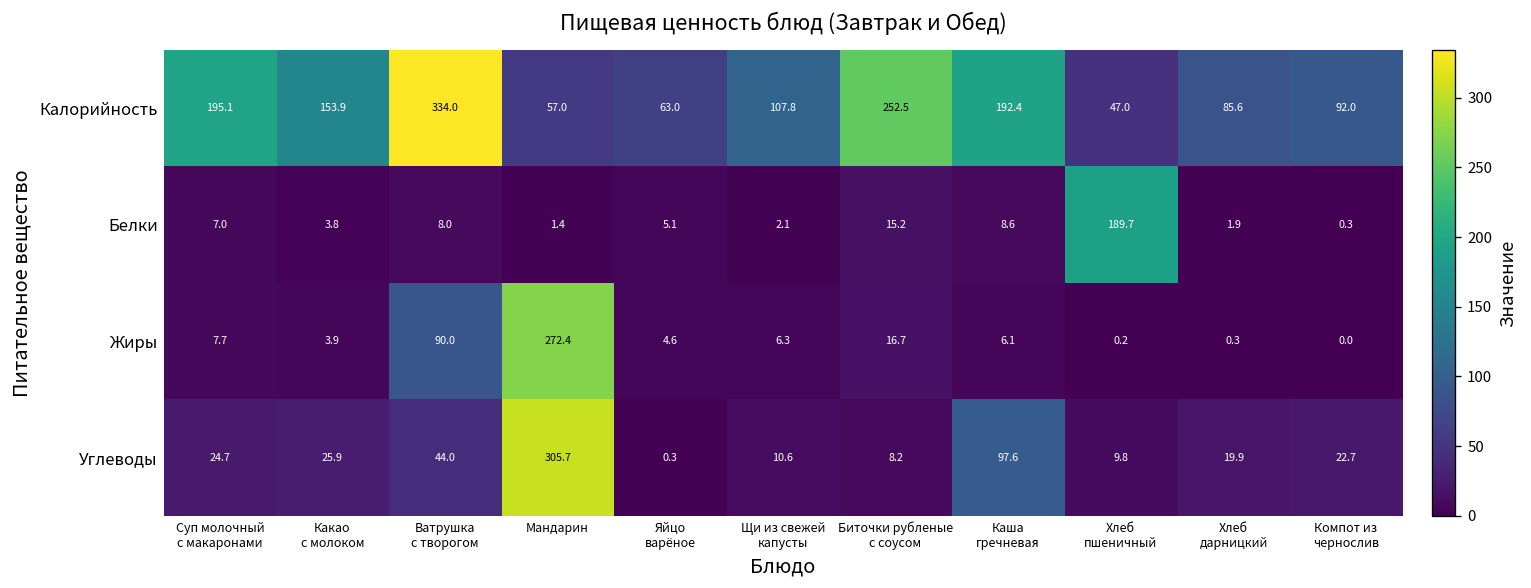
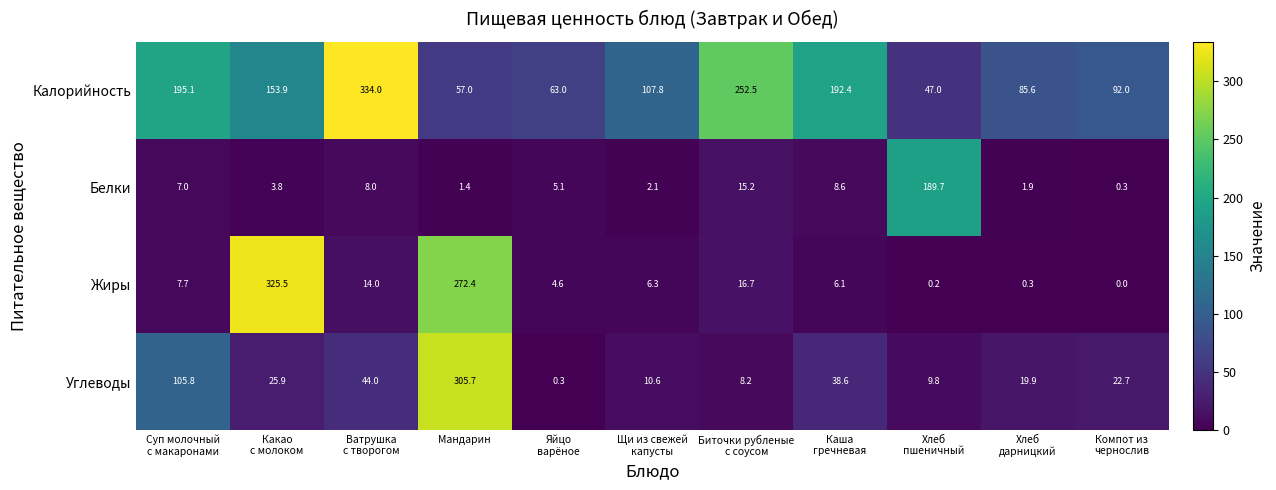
Жиры, Какао с молоком: 3.9 -> 325.5
Жиры, Ватрушка с творогом: 90.0 -> 14.0
Углеводы, Суп молочный с макаронами: 24.7 -> 105.8
Углеводы, Каша гречневая: 97.6 -> 38.6
